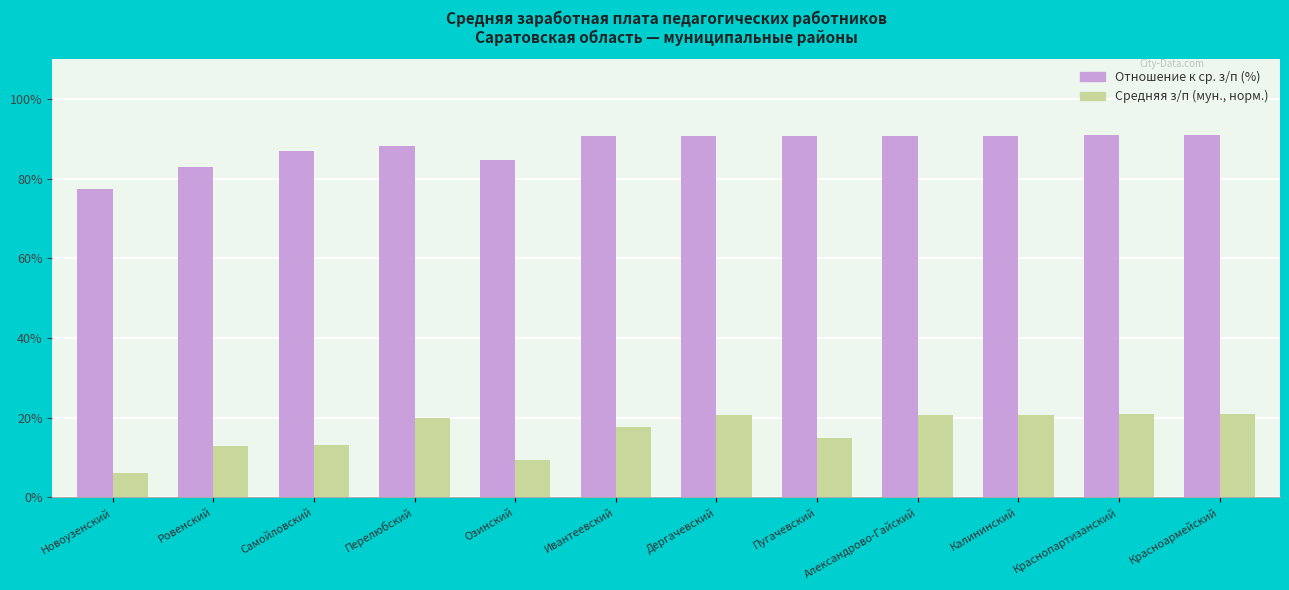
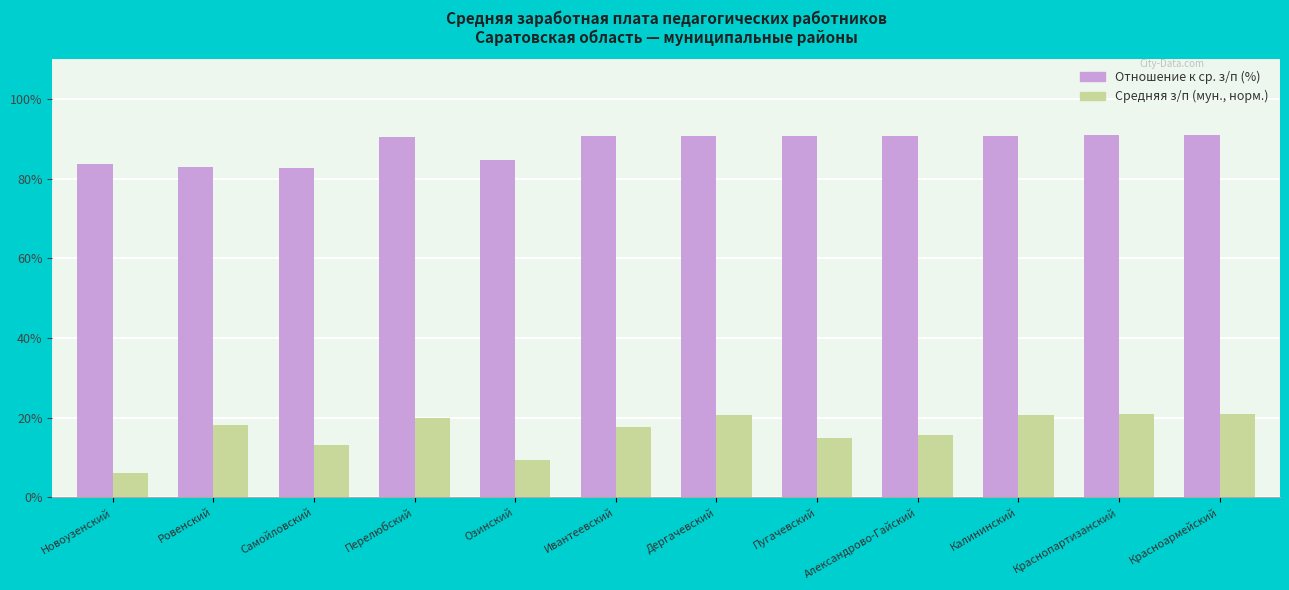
Отношение к ср. з/п (%), Новоузенский: 77% -> 84%
Средняя з/п (мун., норм.), Ровенский: 13% -> 18%
Отношение к ср. з/п (%), Самойловский: 87% -> 83%
Отношение к ср. з/п (%), Перелюбский: 88% -> 90%
Средняя з/п (мун., норм.), Александрово-Гайский: 21% -> 16%
